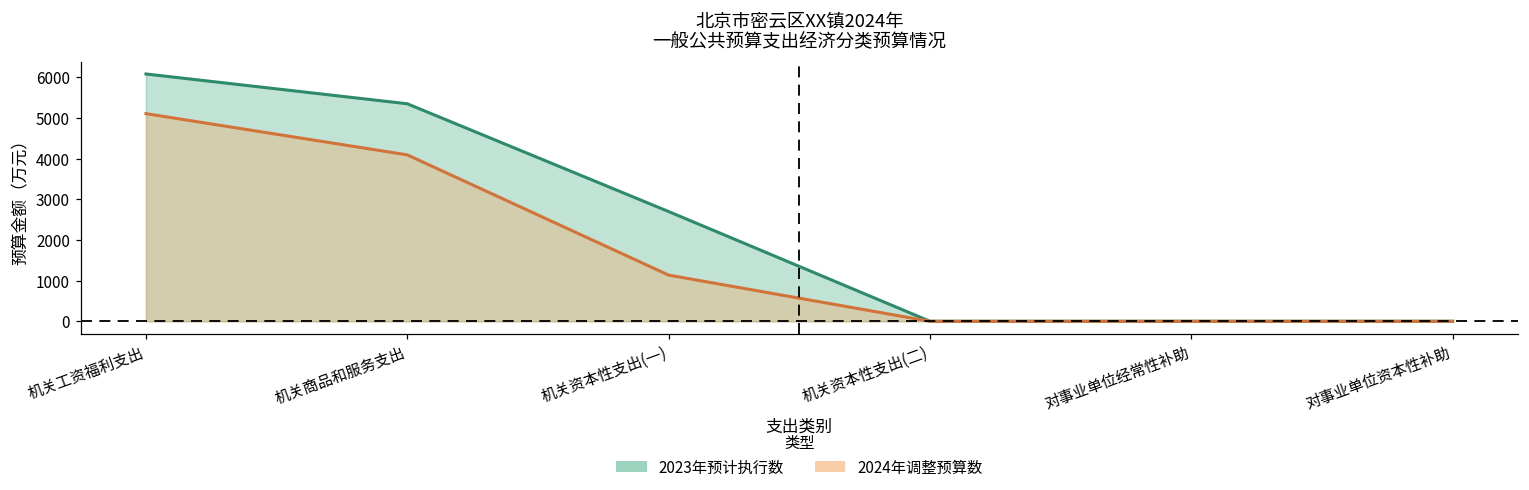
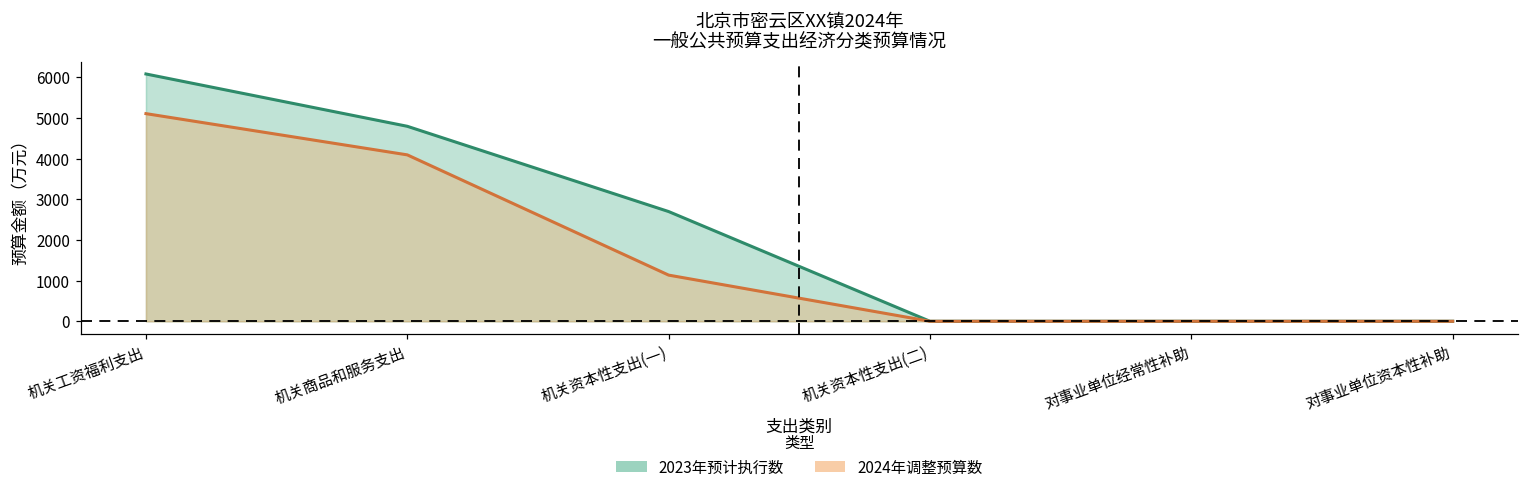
2023年预计执行数, 机关商品和服务支出: 5400 -> 4800
